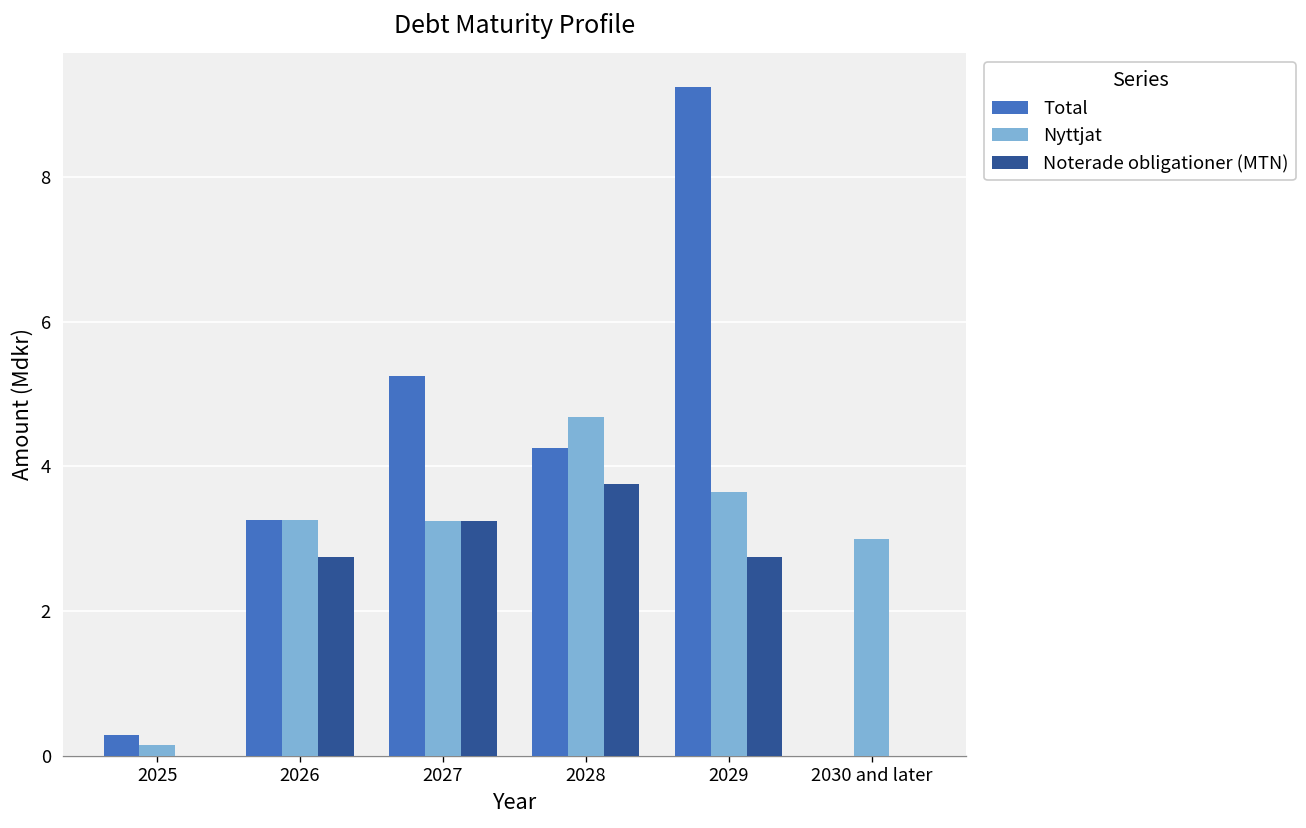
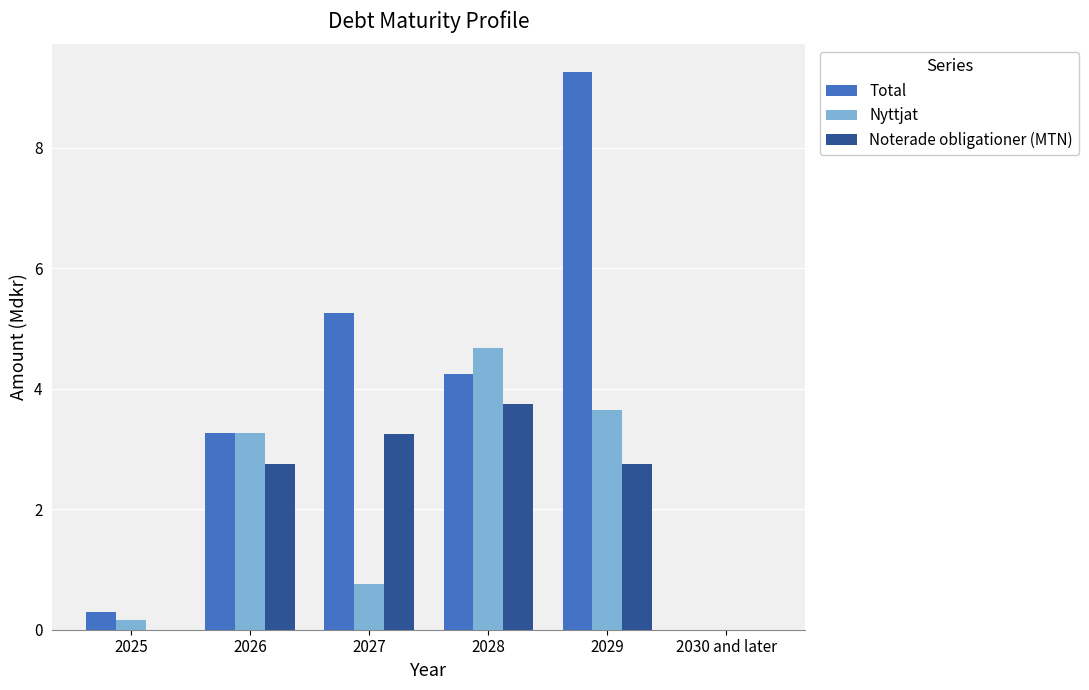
Nyttjat, 2027: 3.3 -> 0.8
Nyttjat, 2030 and later: 3 -> 0
